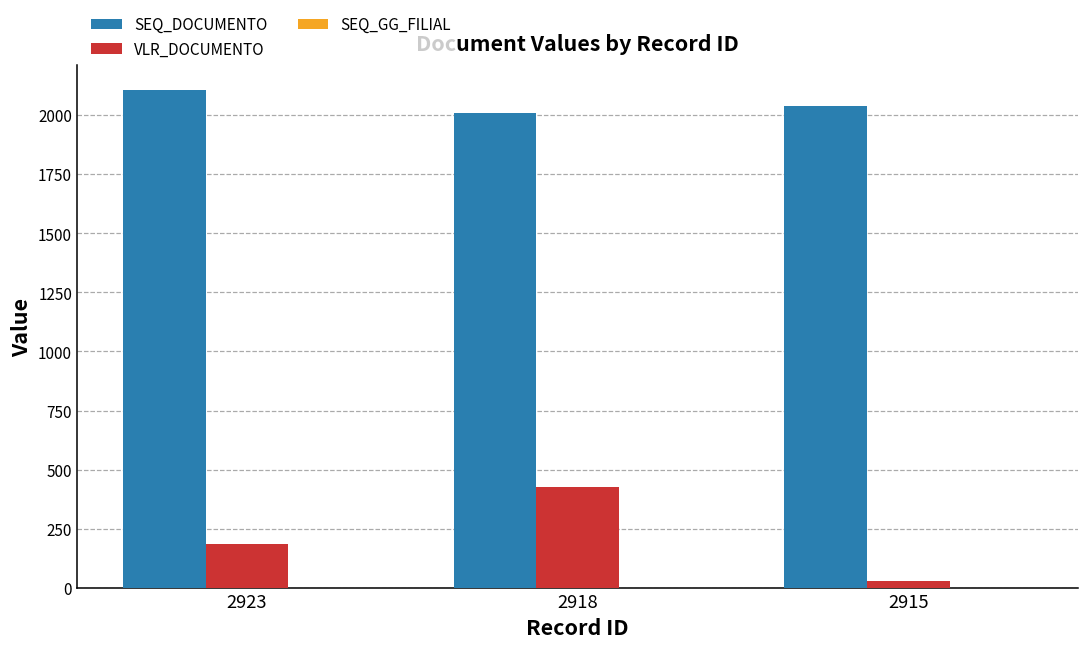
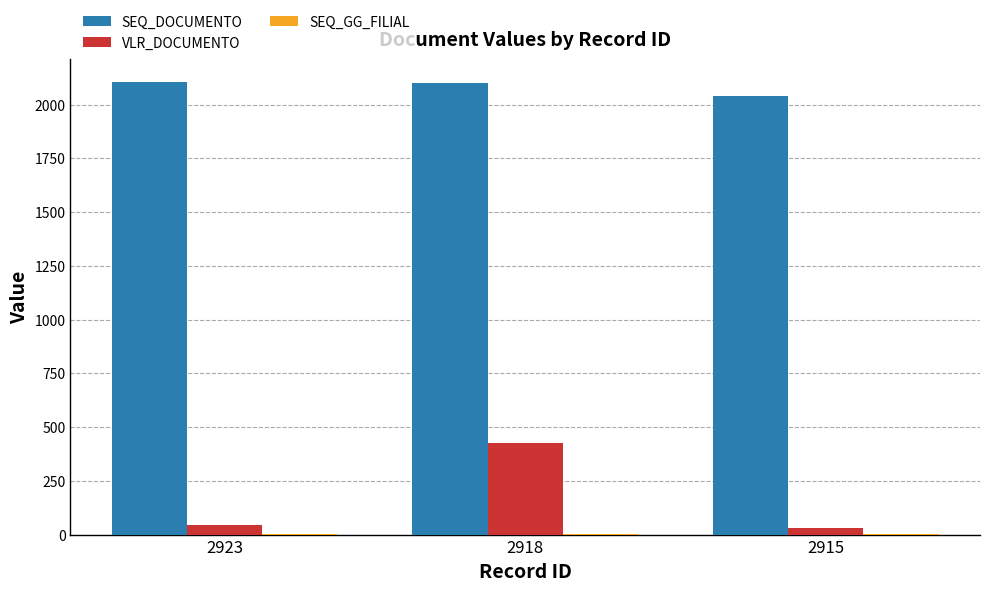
VLR_DOCUMENTO, 2923: 190 -> 50
SEQ_DOCUMENTO, 2918: 2010 -> 2100
